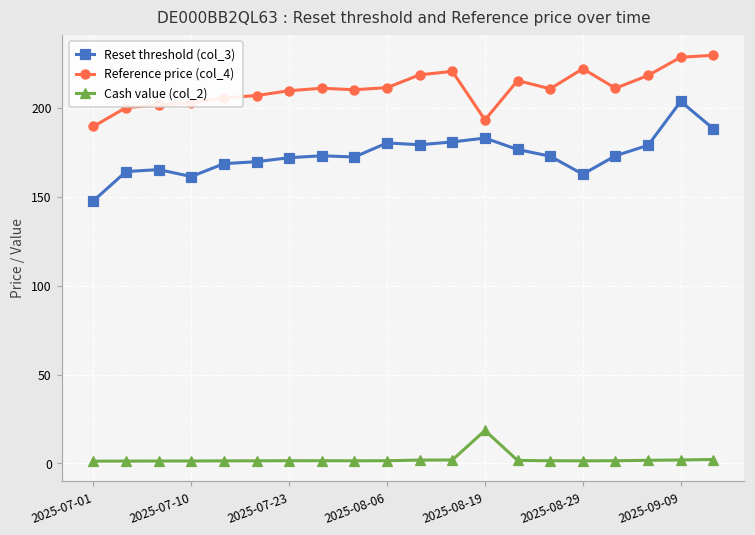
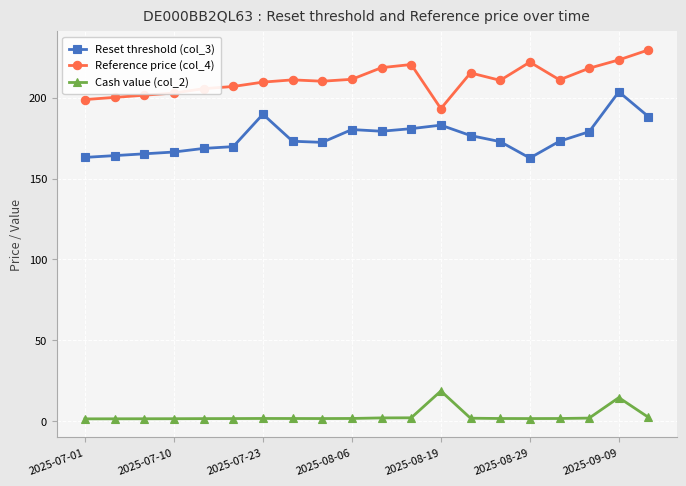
Reset threshold (col_3), 2025-07-01: 148 -> 163
Reference price (col_4), 2025-07-01: 190 -> 199
Reset threshold (col_3), 2025-07-10: 161 -> 166
Reset threshold (col_3), 2025-07-23: 172 -> 190
Reference price (col_4), 2025-09-09: 229 -> 223
Cash value (col_2), 2025-09-09: 2 -> 14
